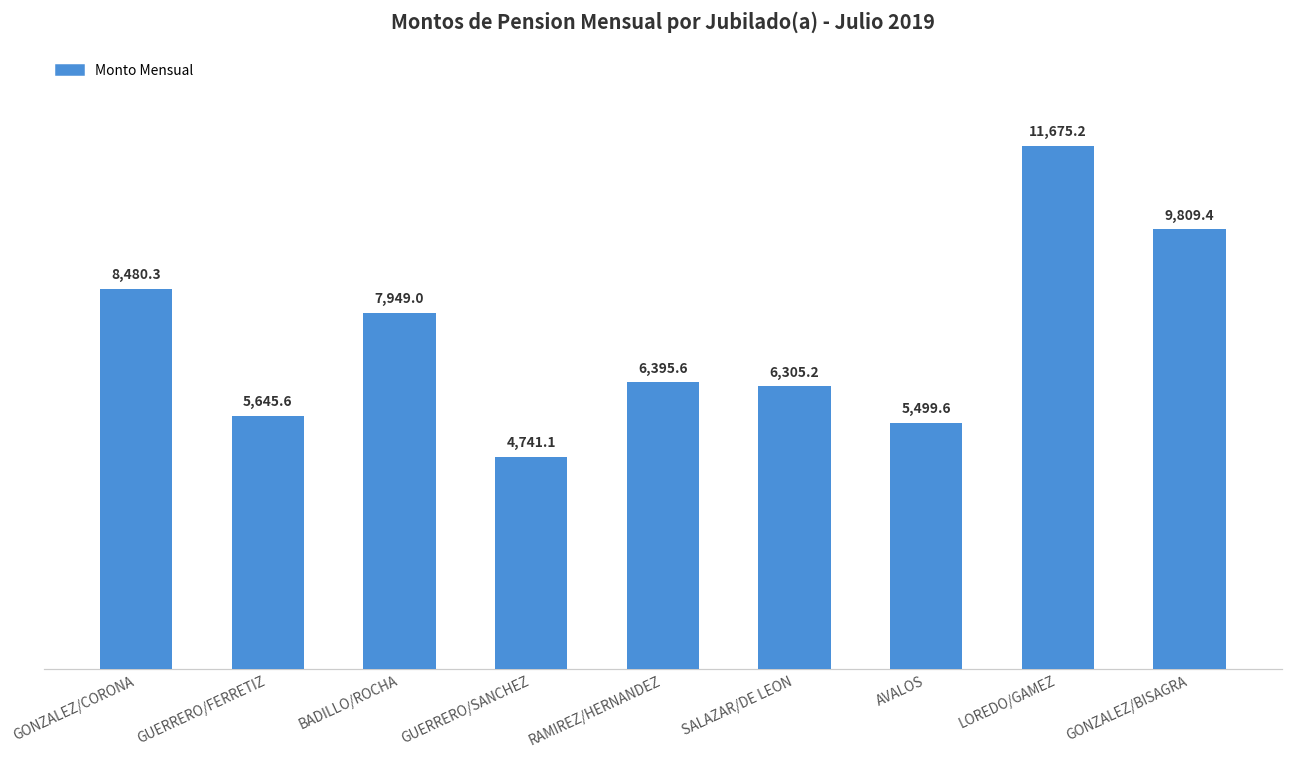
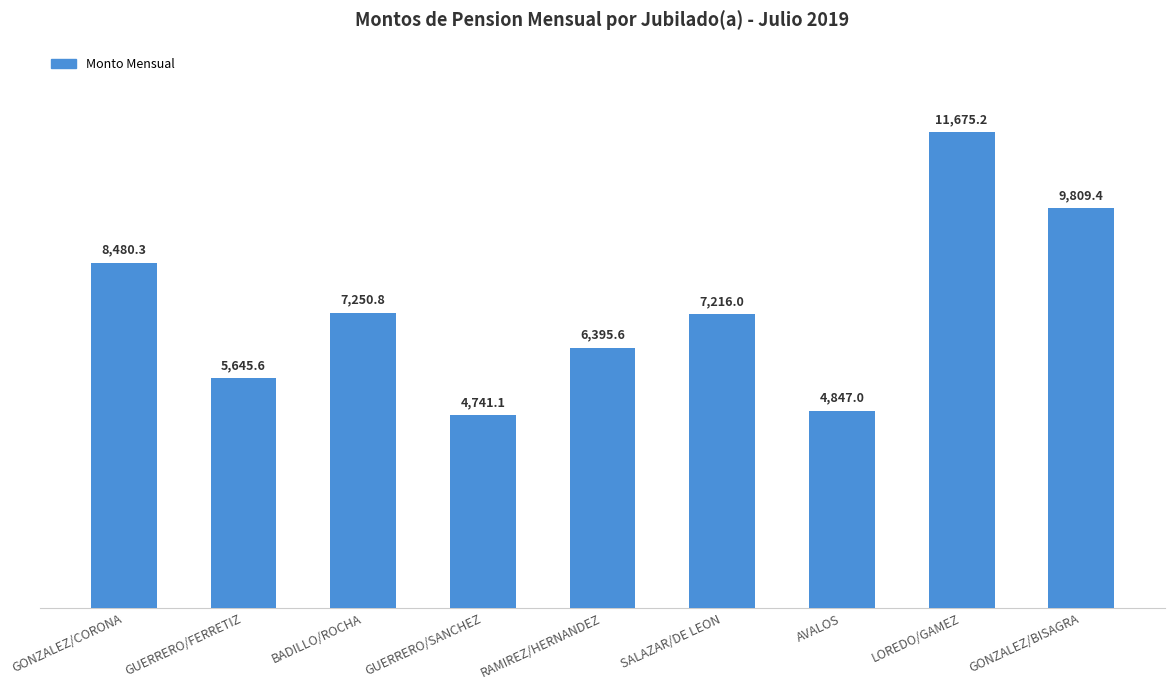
BADILLO/ROCHA: 7,949.0 -> 7,250.8
SALAZAR/DE LEON: 6,305.2 -> 7,216.0
AVALOS: 5,499.6 -> 4,847.0
